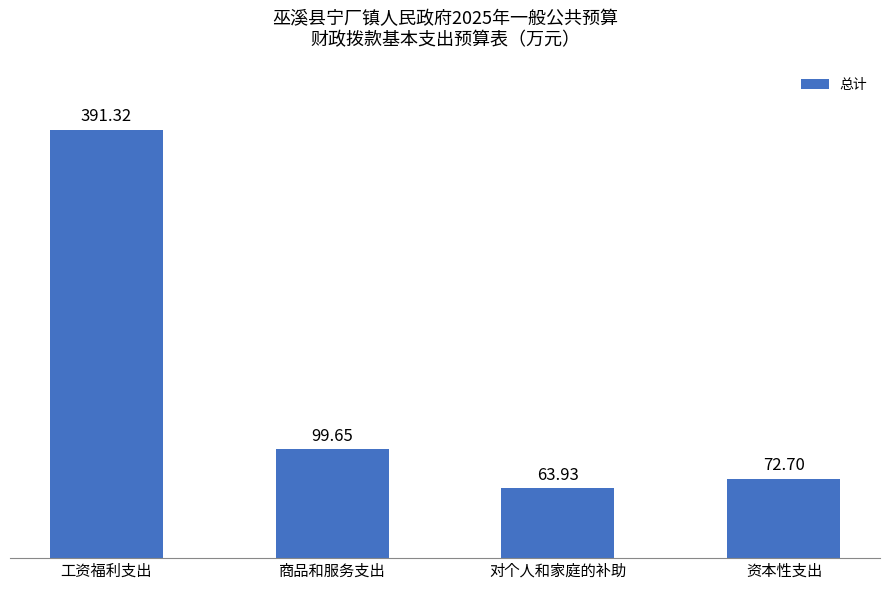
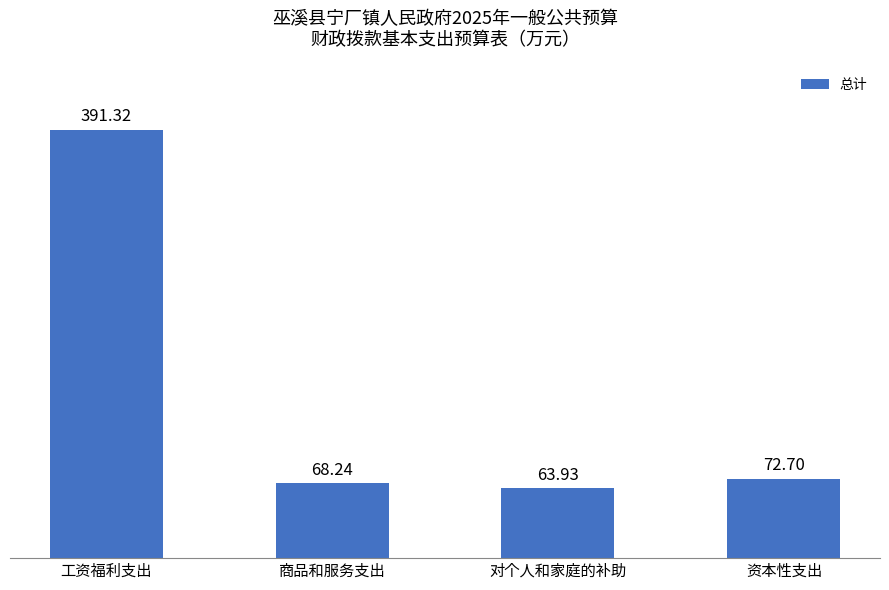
商品和服务支出: 99.65 -> 68.24
